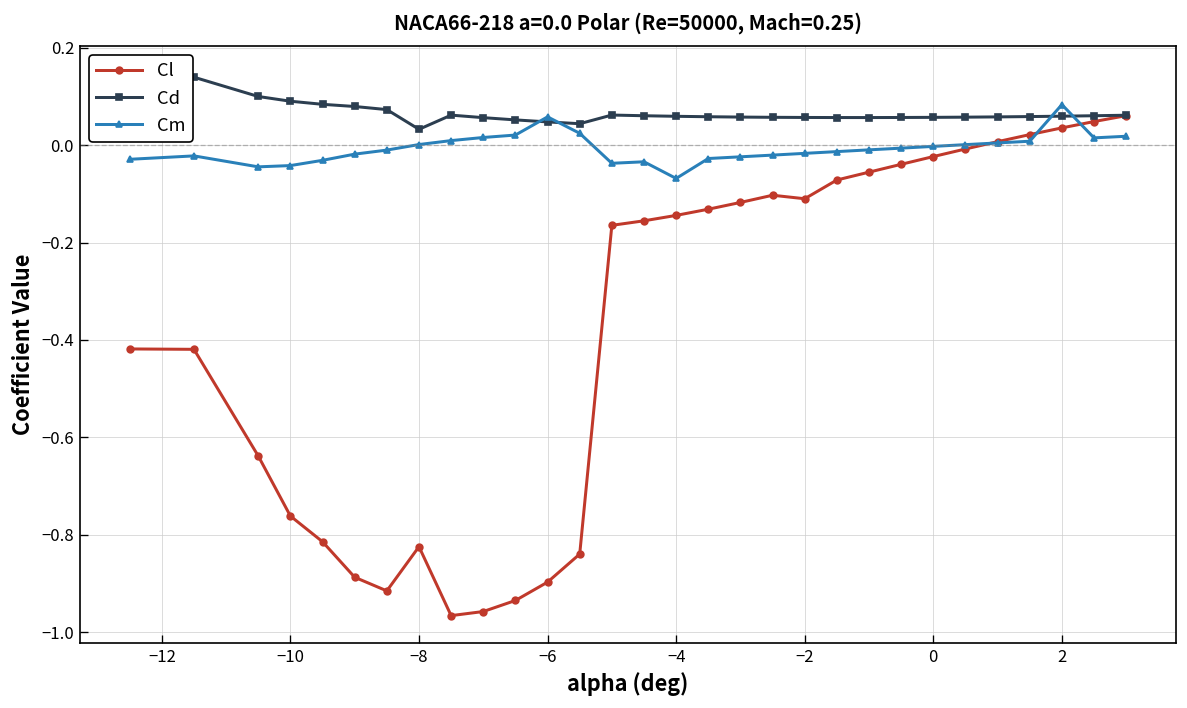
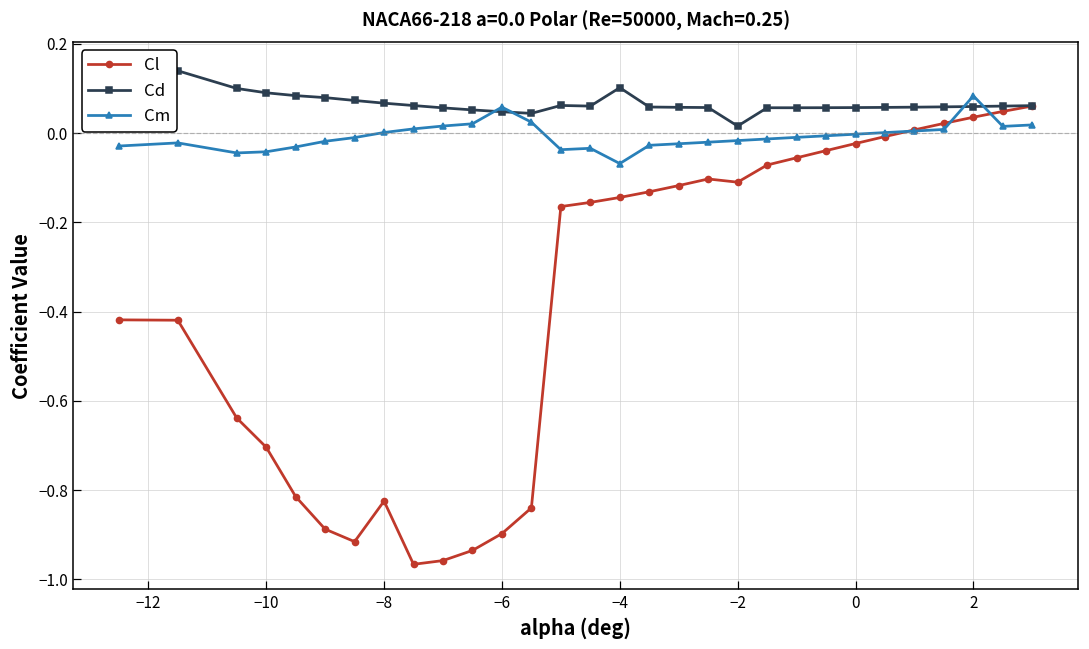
Cl, −10: -0.76 -> -0.70
Cd, −8: 0.03 -> 0.07
Cd, −4: 0.06 -> 0.10
Cd, −2: 0.06 -> 0.02
